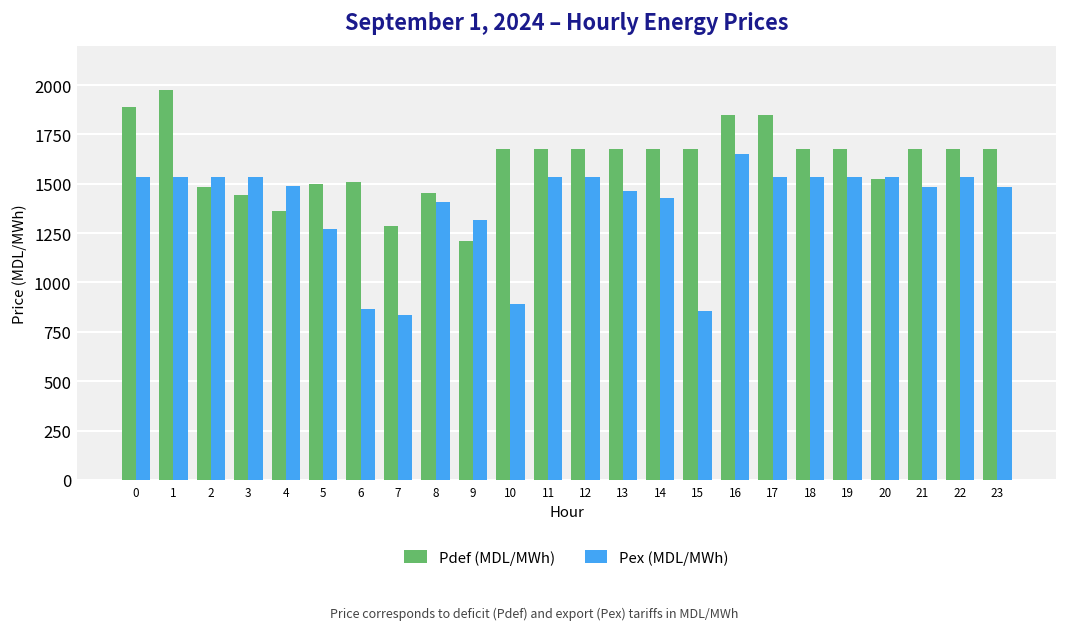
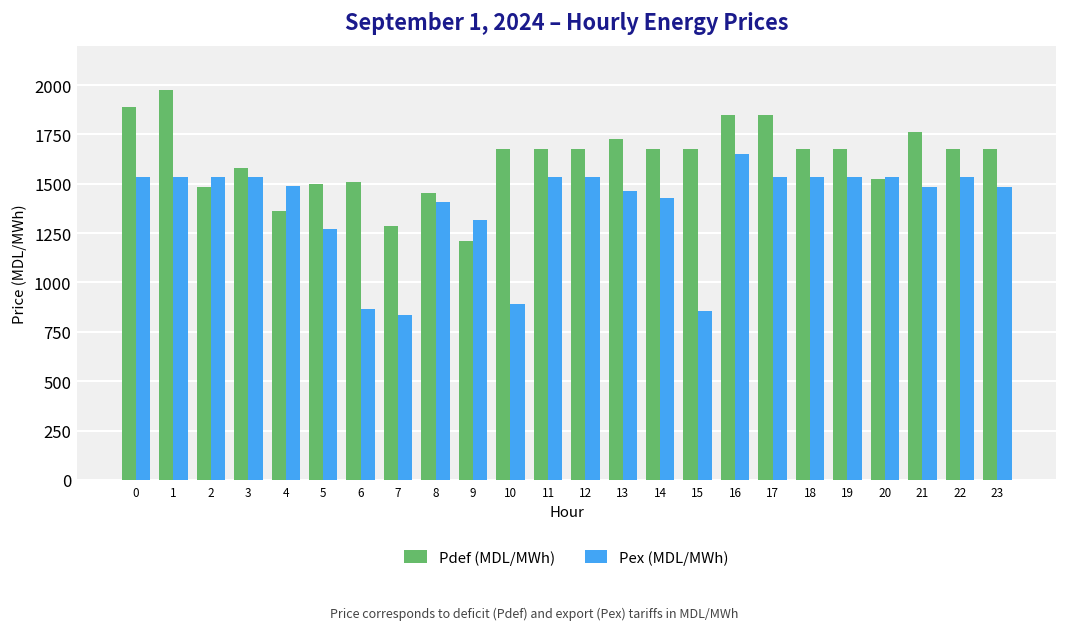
Pdef (MDL/MWh), 3: 1440 -> 1580
Pdef (MDL/MWh), 13: 1670 -> 1730
Pdef (MDL/MWh), 21: 1670 -> 1760
